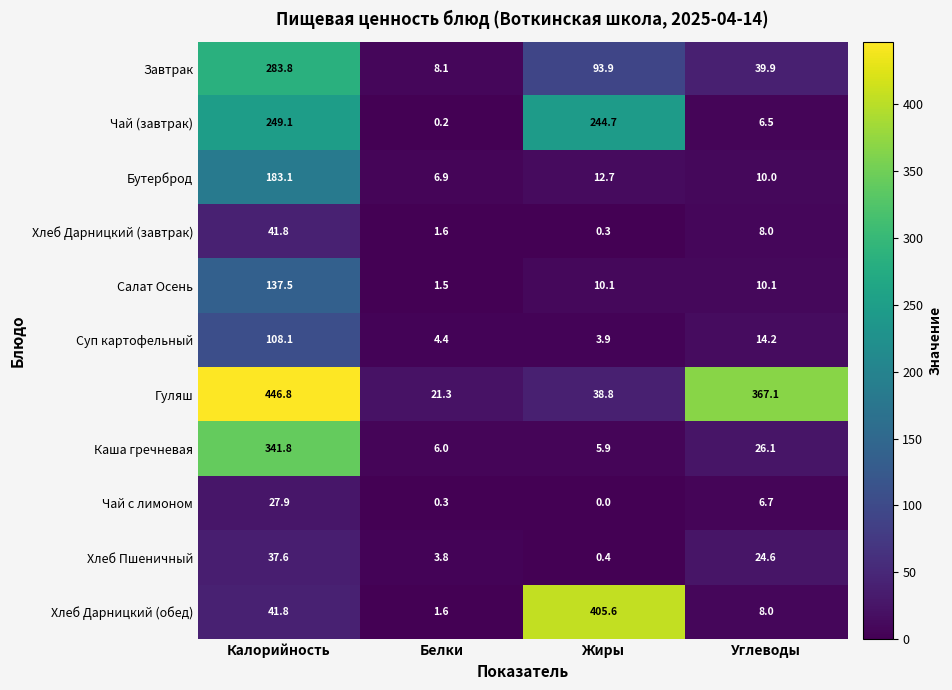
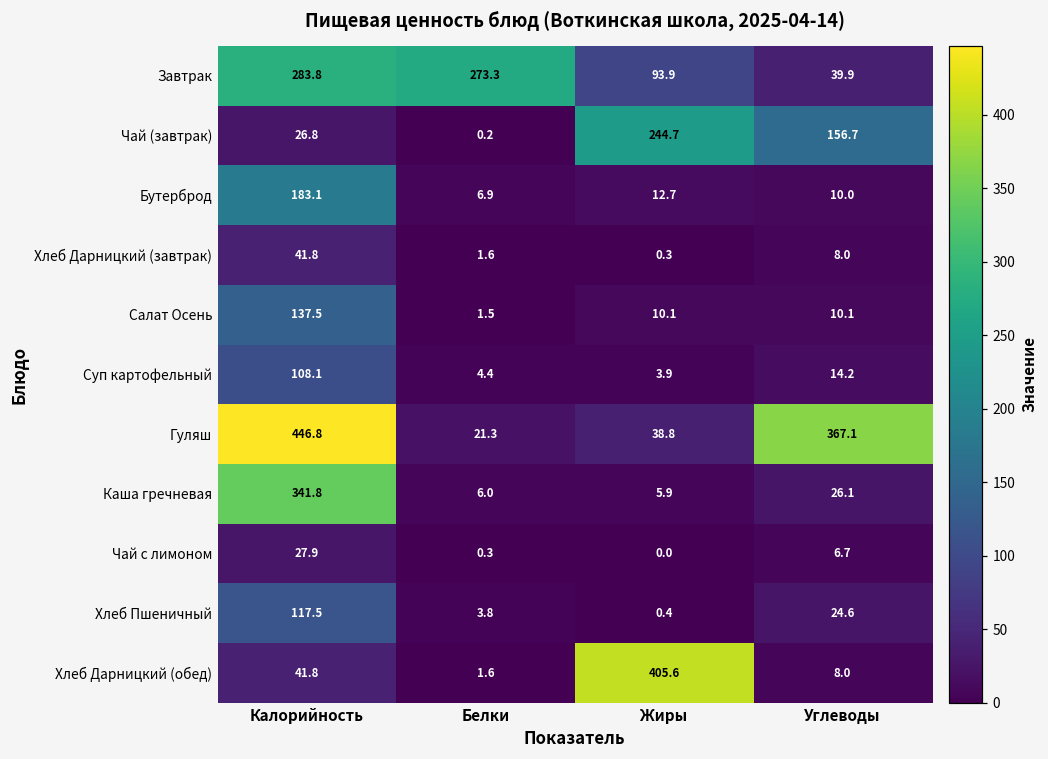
Завтрак, Белки: 8.1 -> 273.3
Чай (завтрак), Калорийность: 249.1 -> 26.8
Чай (завтрак), Углеводы: 6.5 -> 156.7
Хлеб Пшеничный, Калорийность: 37.6 -> 117.5
